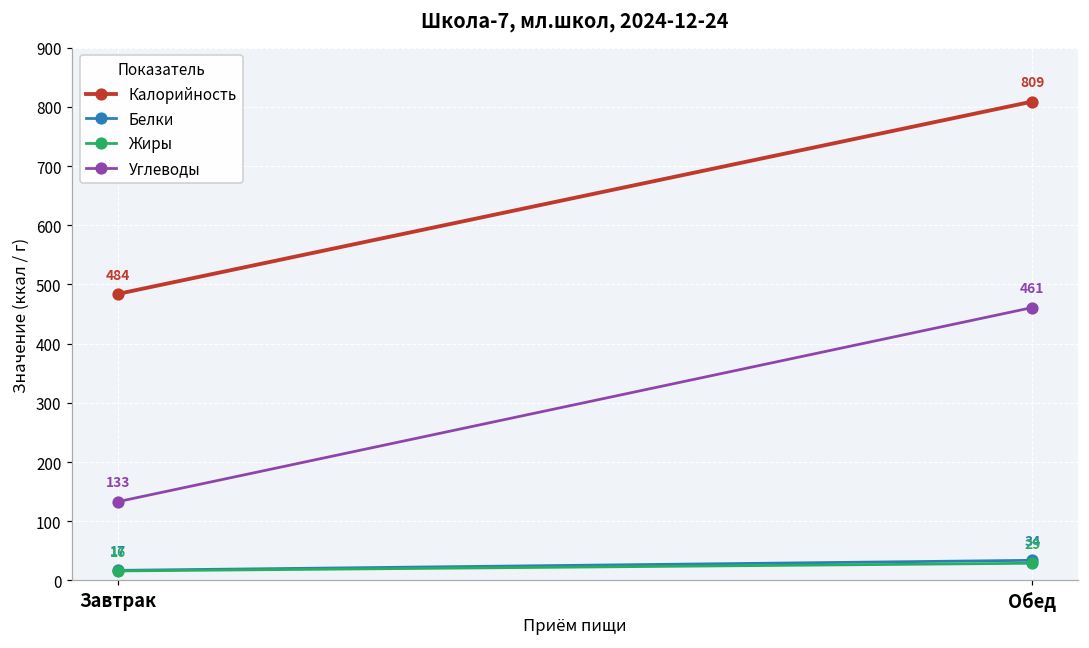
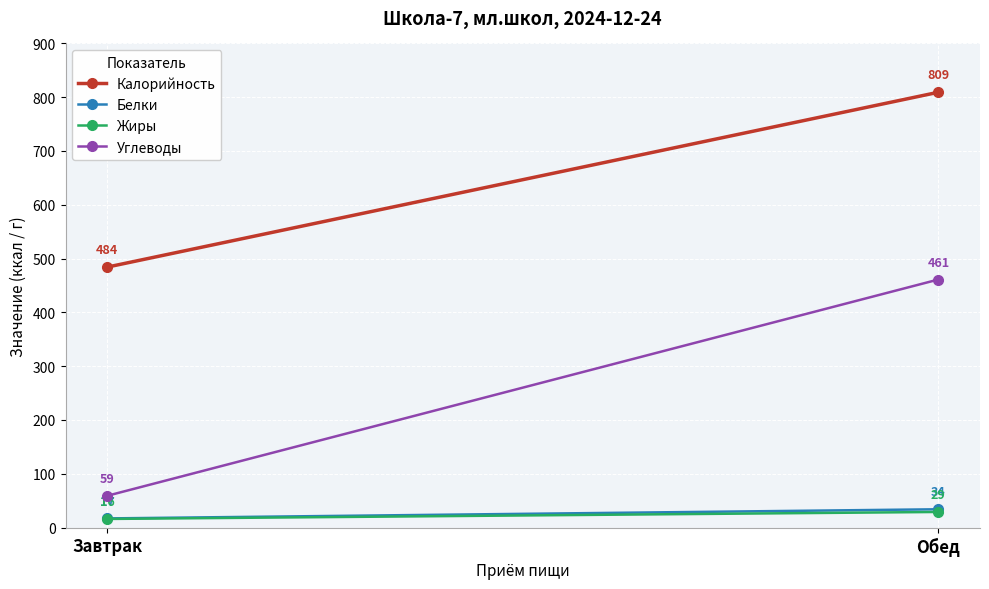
Углеводы, Завтрак: 133 -> 59
